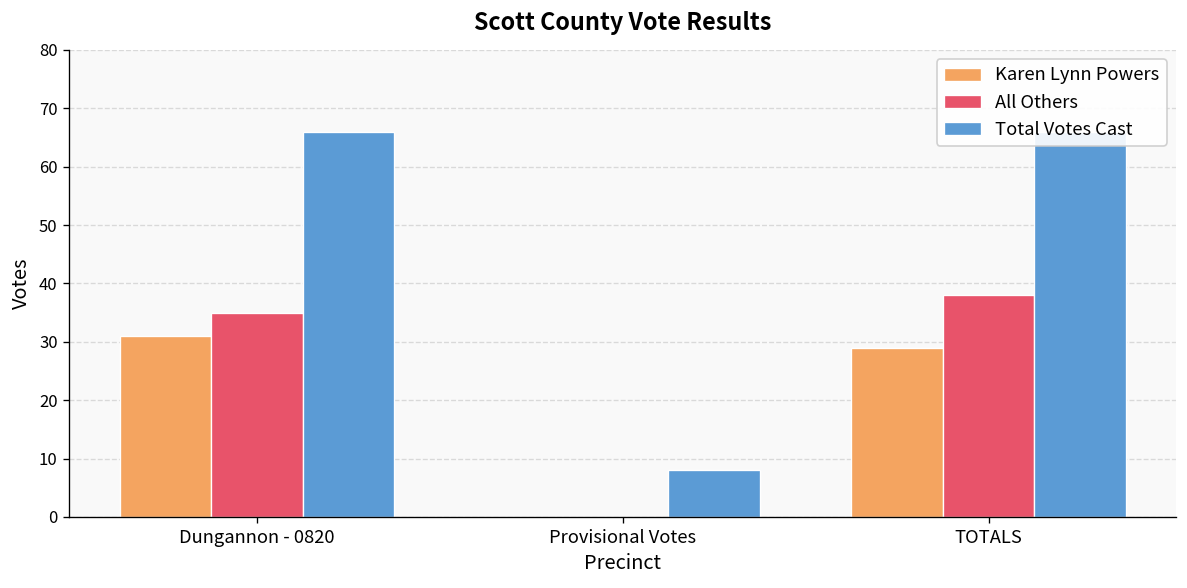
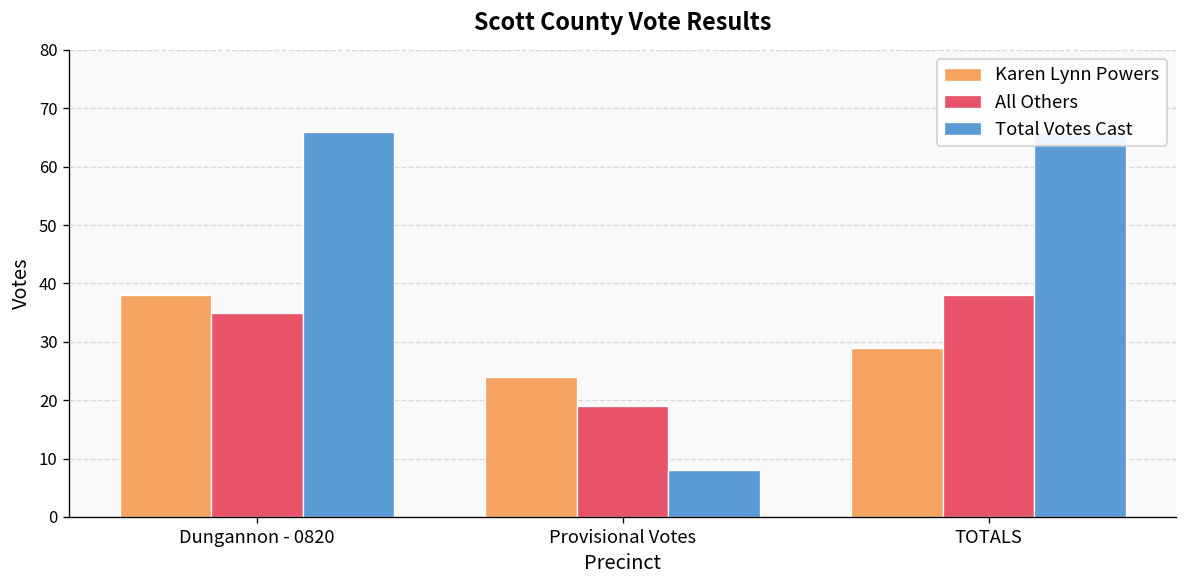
Karen Lynn Powers, Dungannon - 0820: 31 -> 38
Karen Lynn Powers, Provisional Votes: 0 -> 24
All Others, Provisional Votes: 0 -> 19
